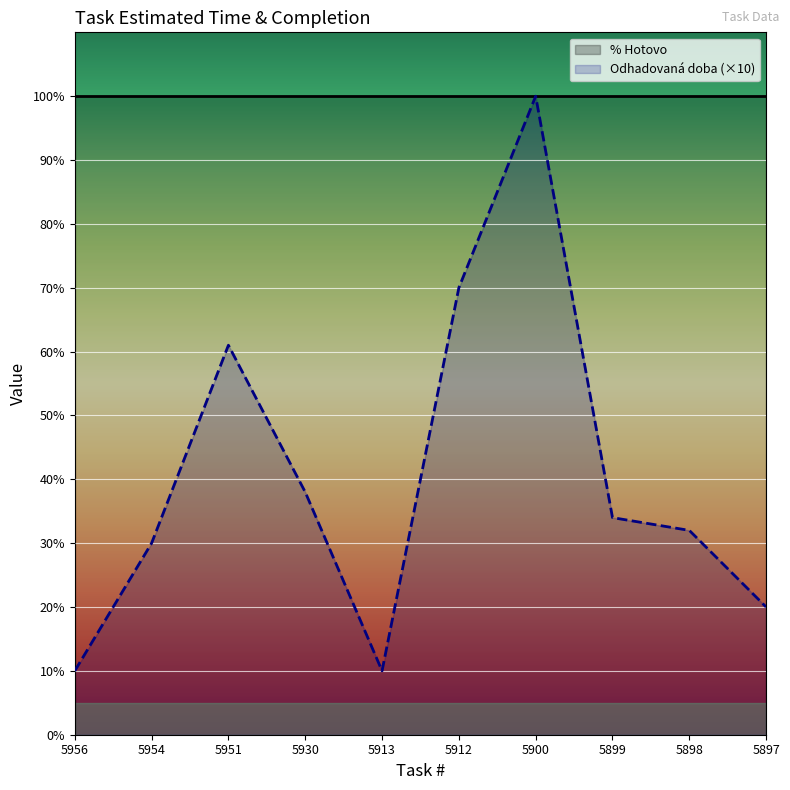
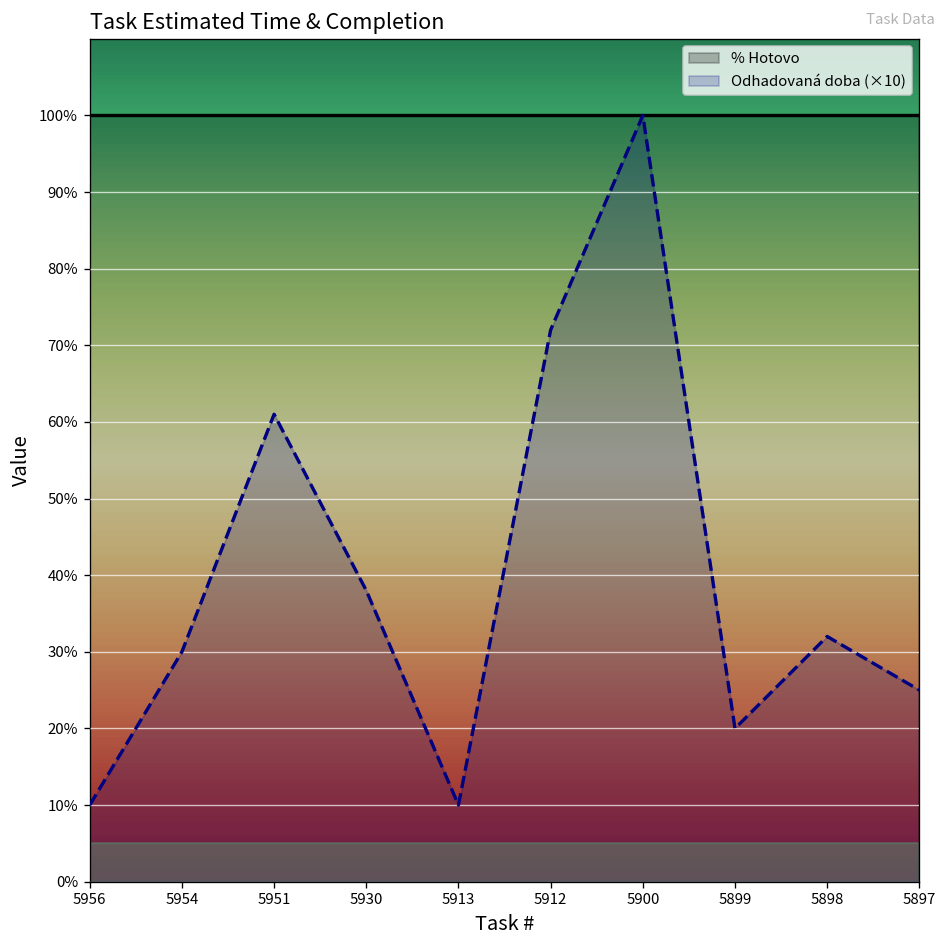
Odhadovaná doba (×10), 5912: 70% -> 72%
Odhadovaná doba (×10), 5899: 34% -> 20%
Odhadovaná doba (×10), 5897: 20% -> 25%
